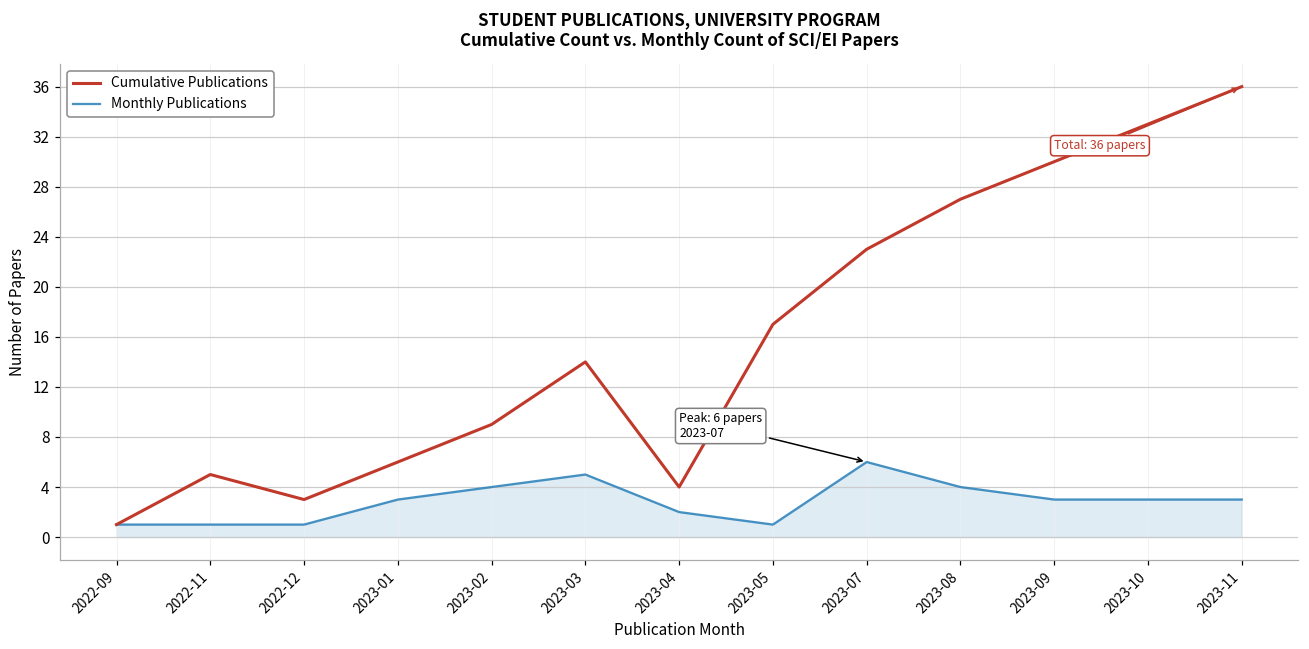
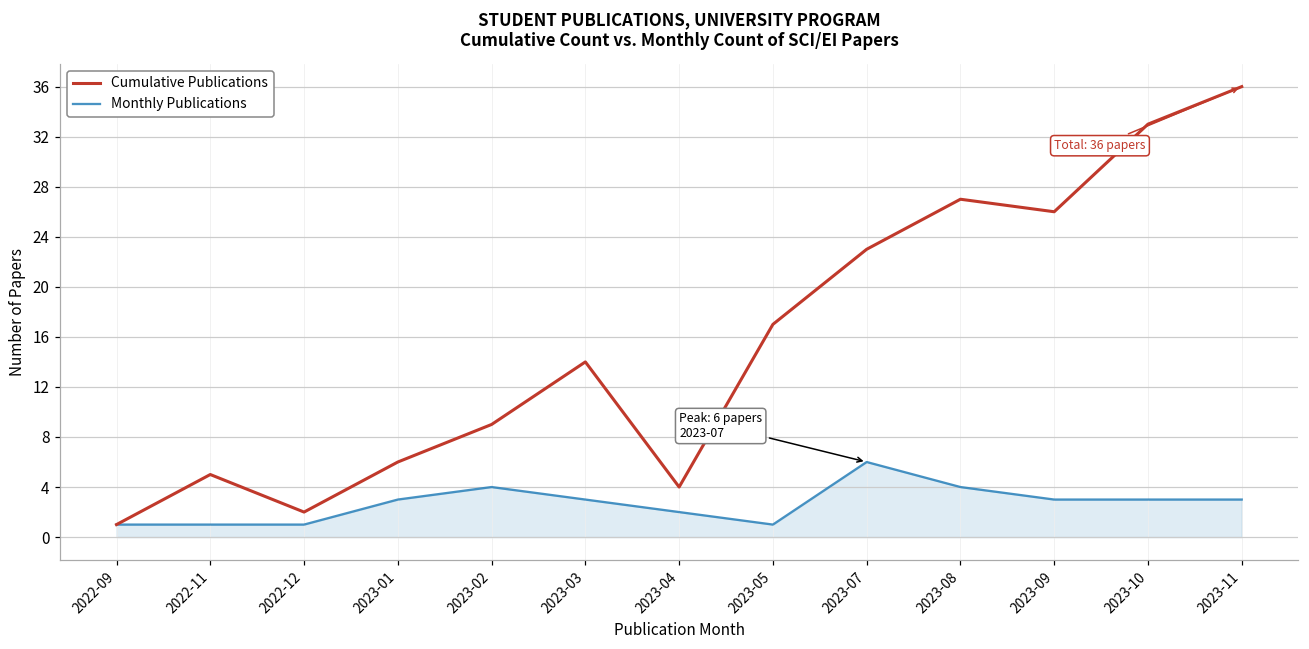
Cumulative Publications, 2022-12: 3 -> 2
Monthly Publications, 2023-03: 5 -> 3
Cumulative Publications, 2023-09: 30 -> 26
